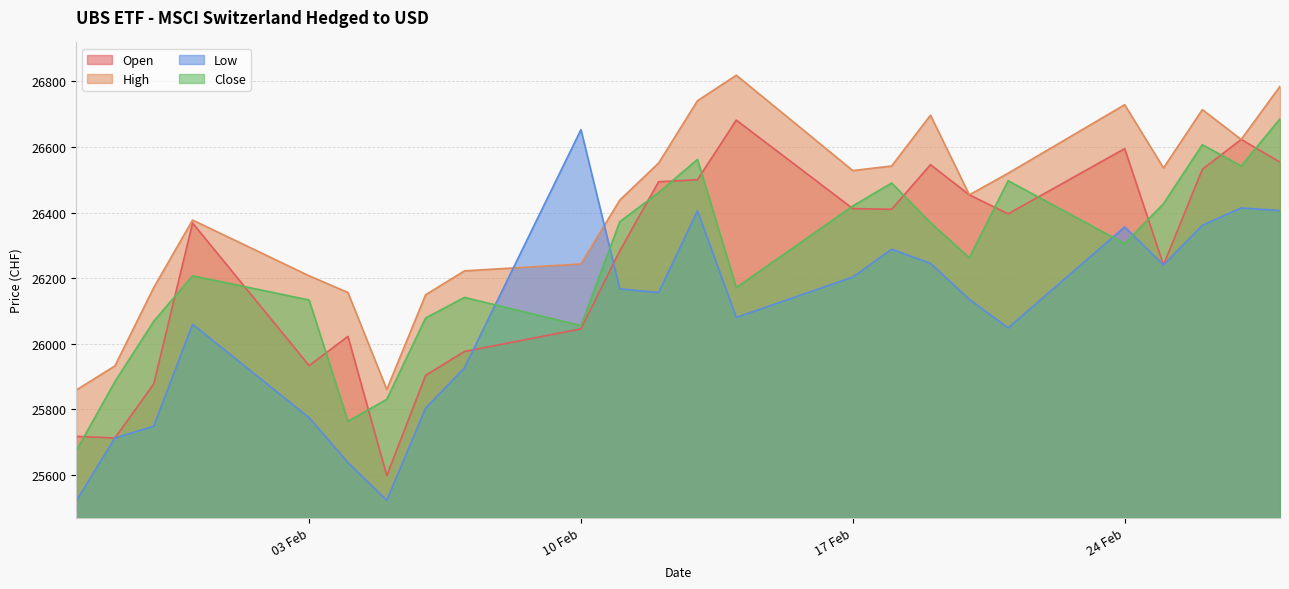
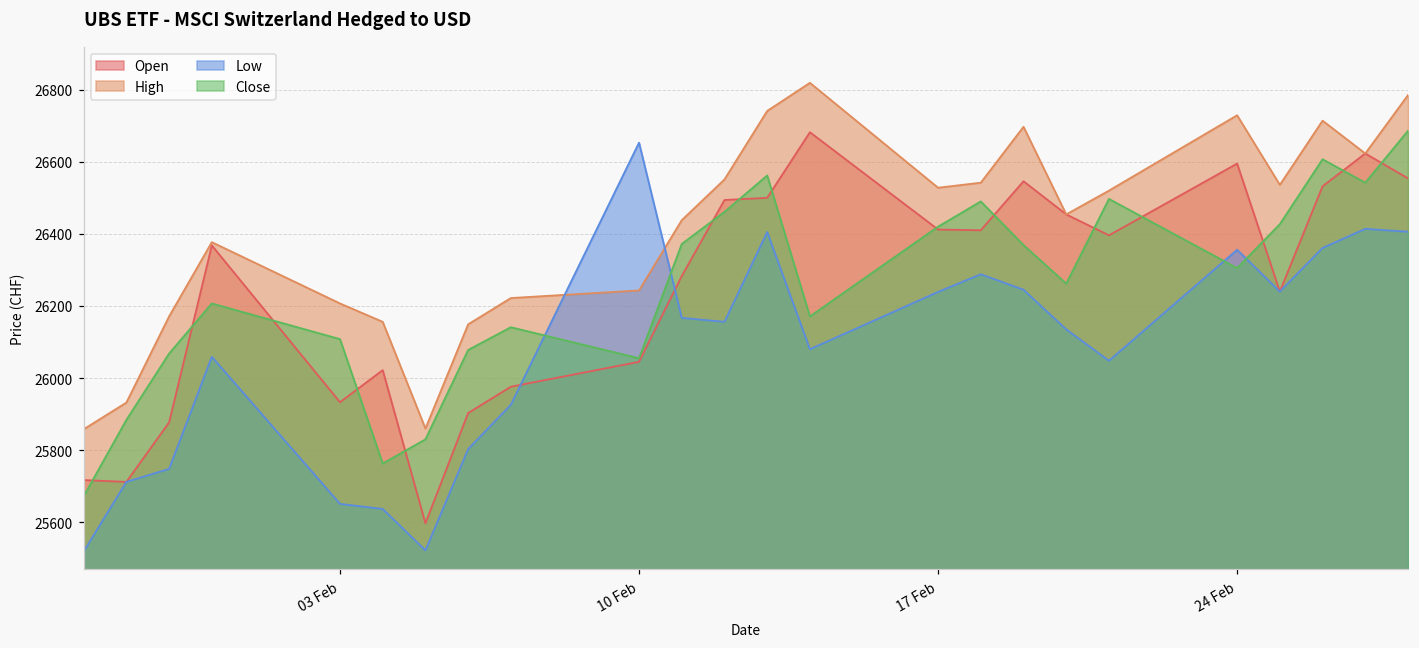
Low, 03 Feb: 25770 -> 25650
Close, 03 Feb: 26130 -> 26110
Low, 17 Feb: 26200 -> 26240
